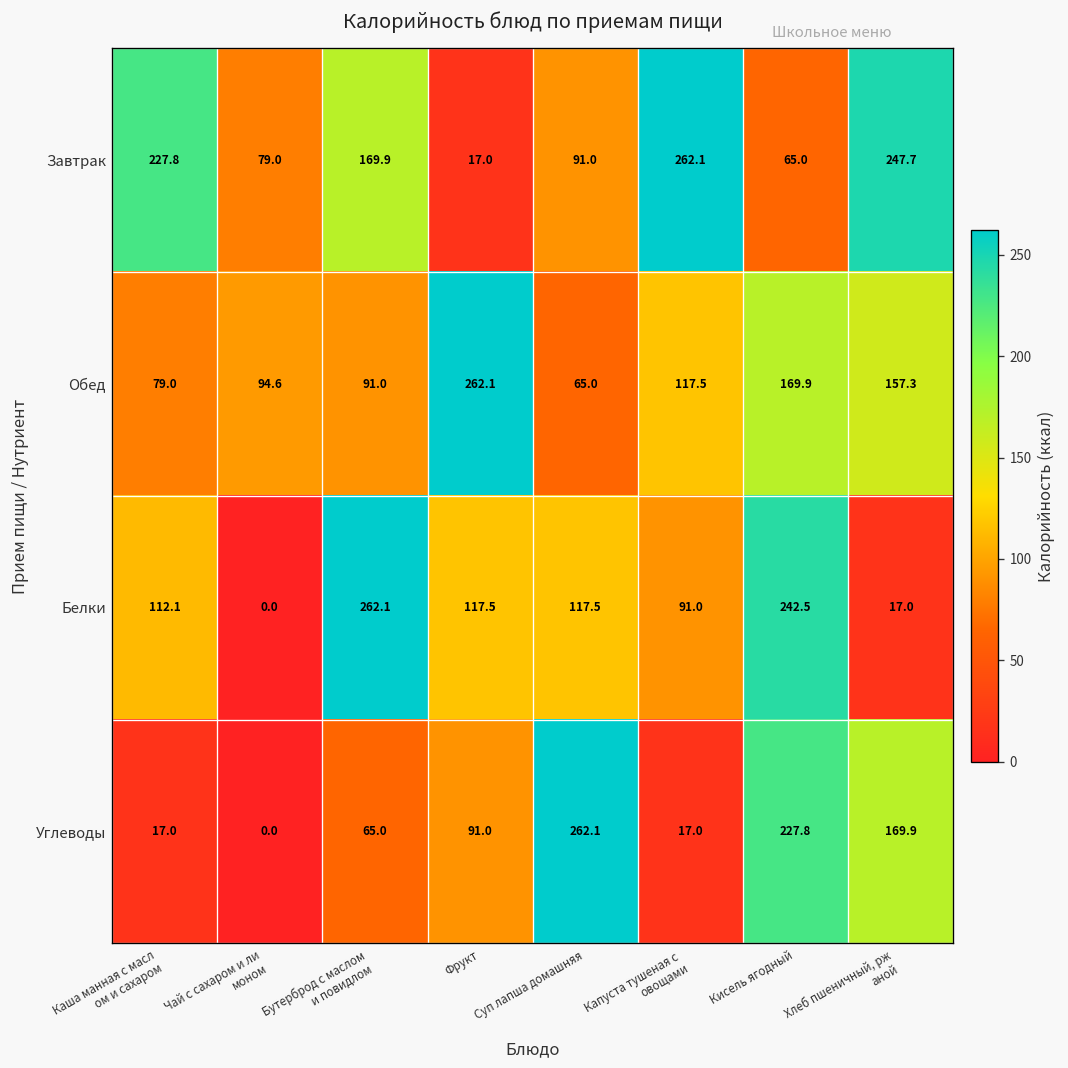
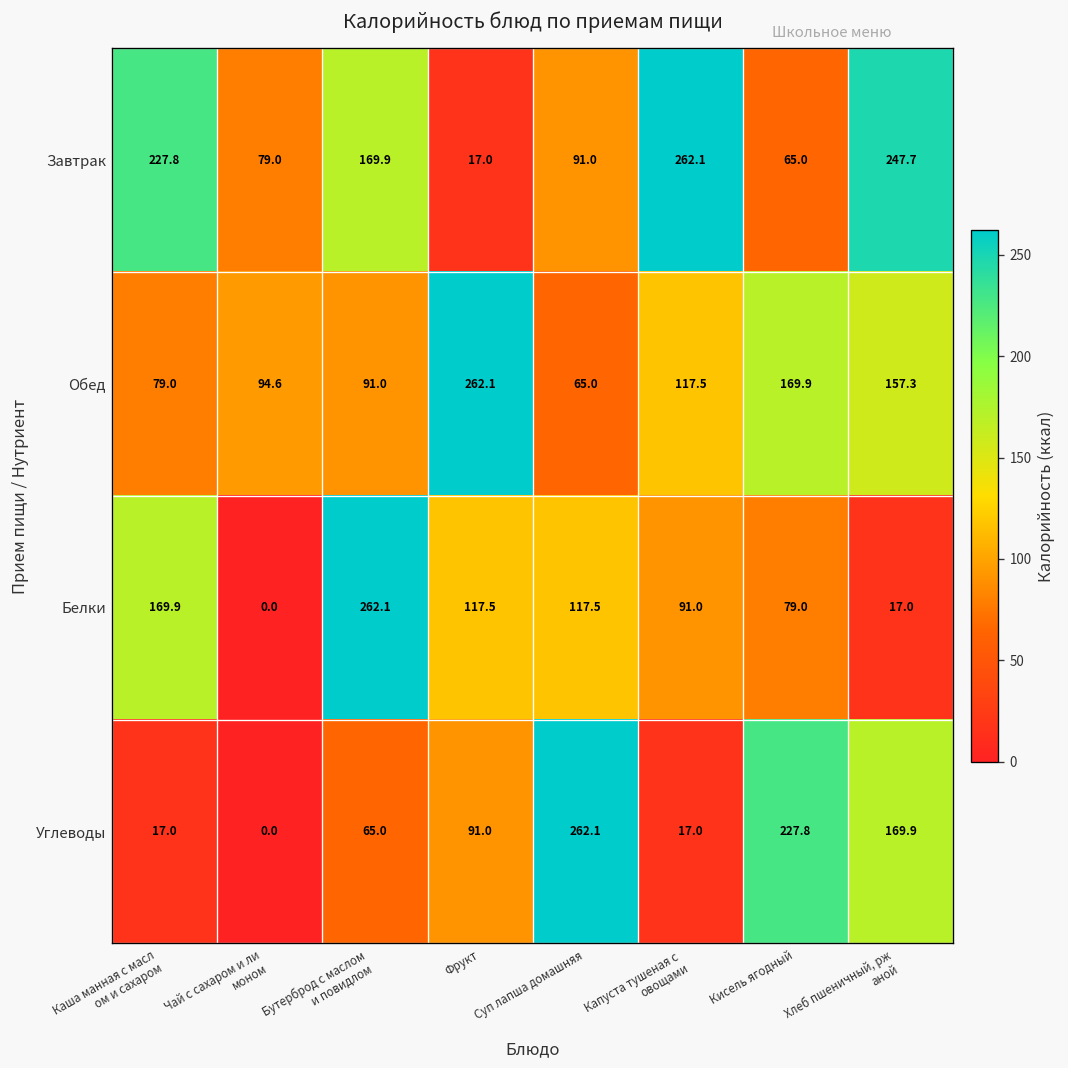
Белки, Каша манная с масл ом и сахаром: 112.1 -> 169.9
Белки, Кисель ягодный: 242.5 -> 79.0
